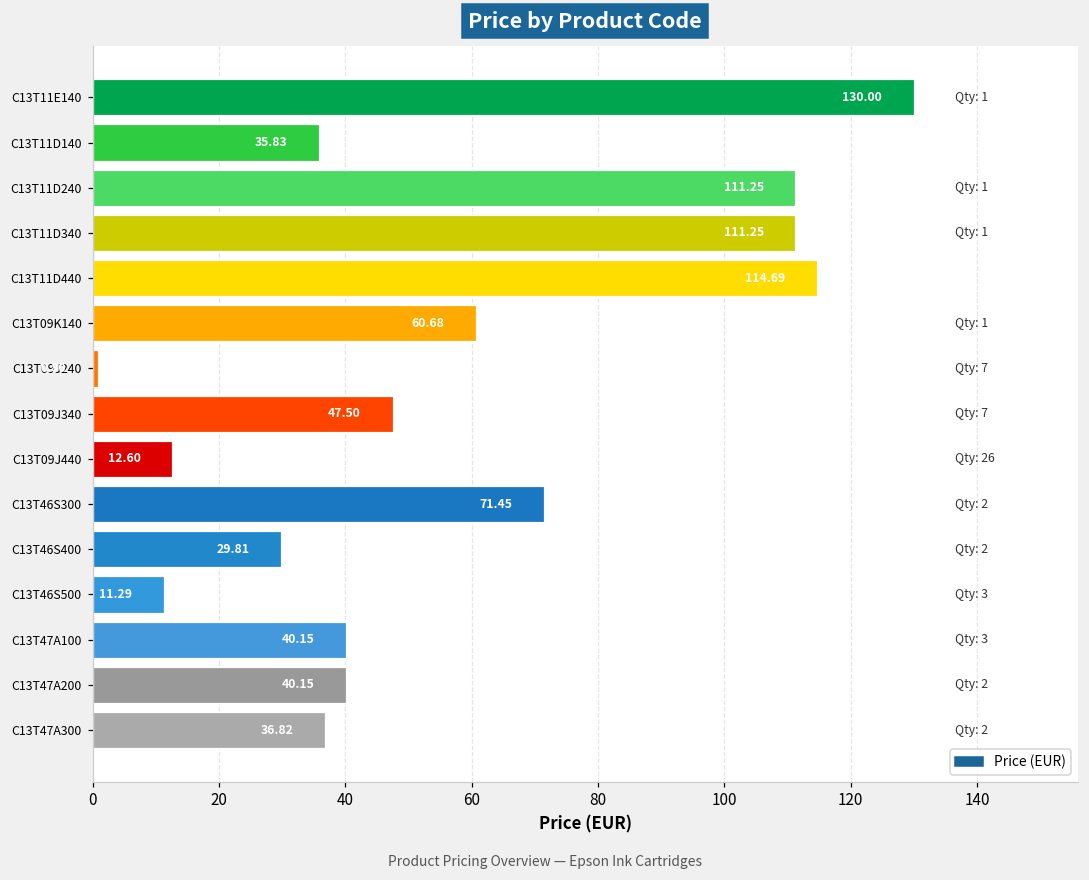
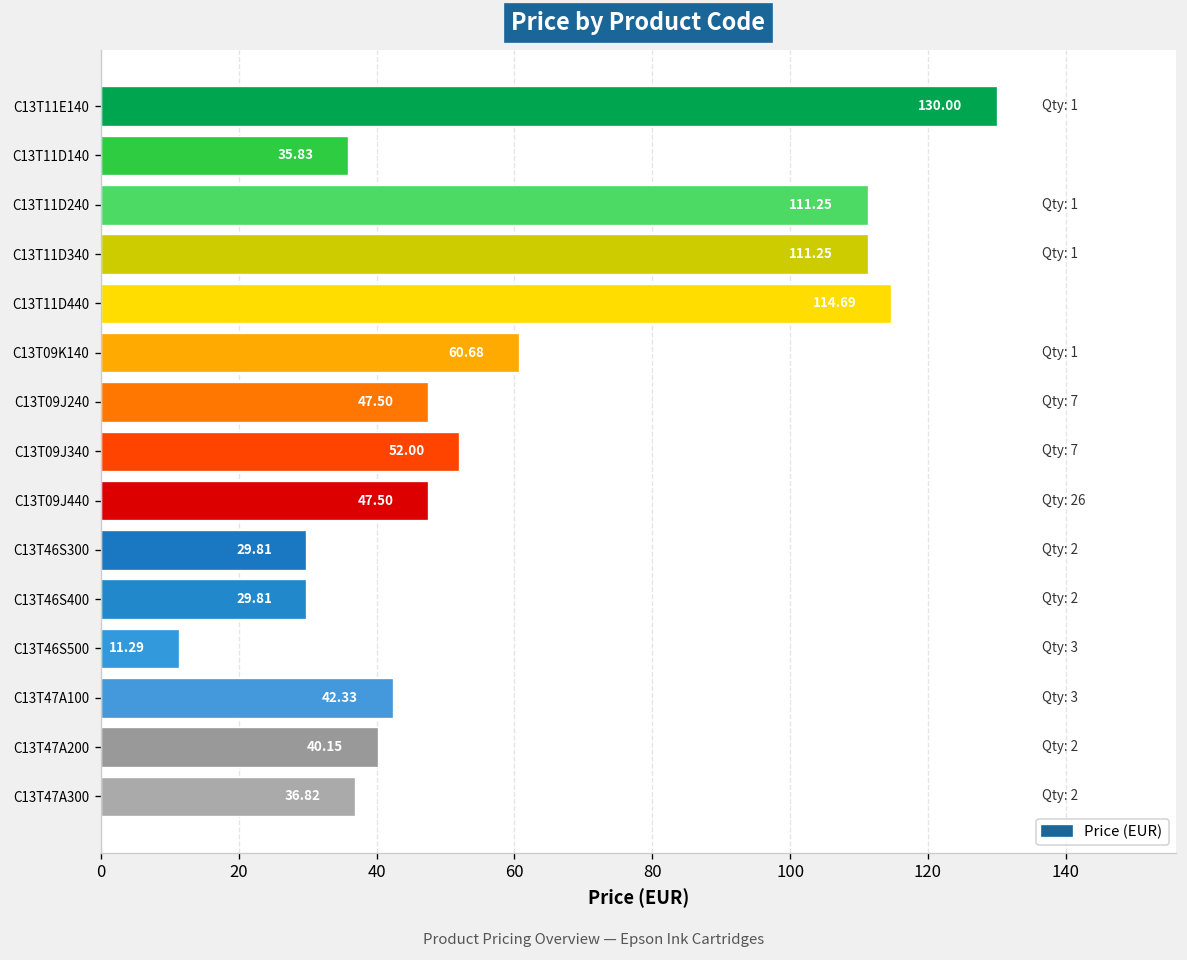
C13T09J240: 1 -> 48
C13T09J340: 47.50 -> 52.00
C13T09J440: 12.60 -> 47.50
C13T46S300: 71.45 -> 29.81
C13T47A100: 40.15 -> 42.33
